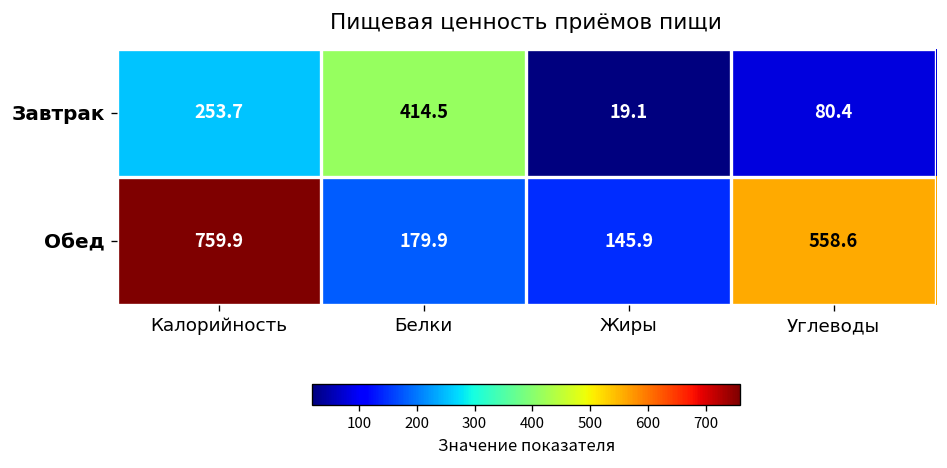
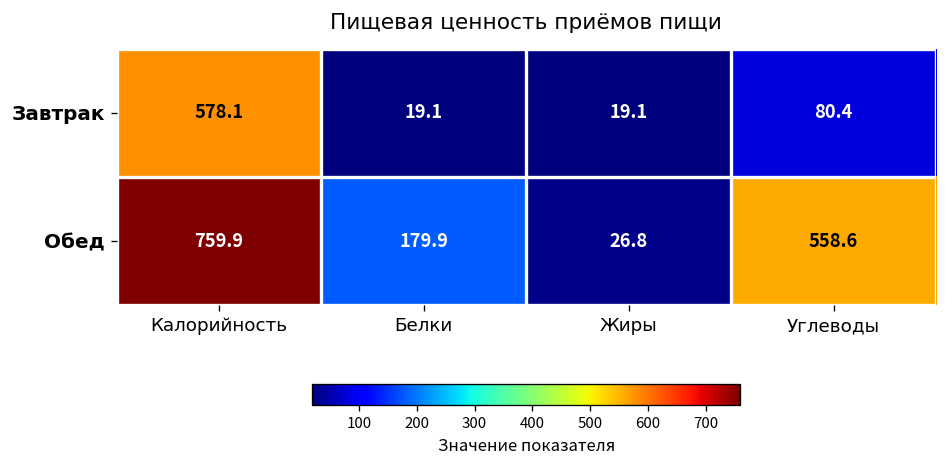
Завтрак, Калорийность: 253.7 -> 578.1
Завтрак, Белки: 414.5 -> 19.1
Обед, Жиры: 145.9 -> 26.8
